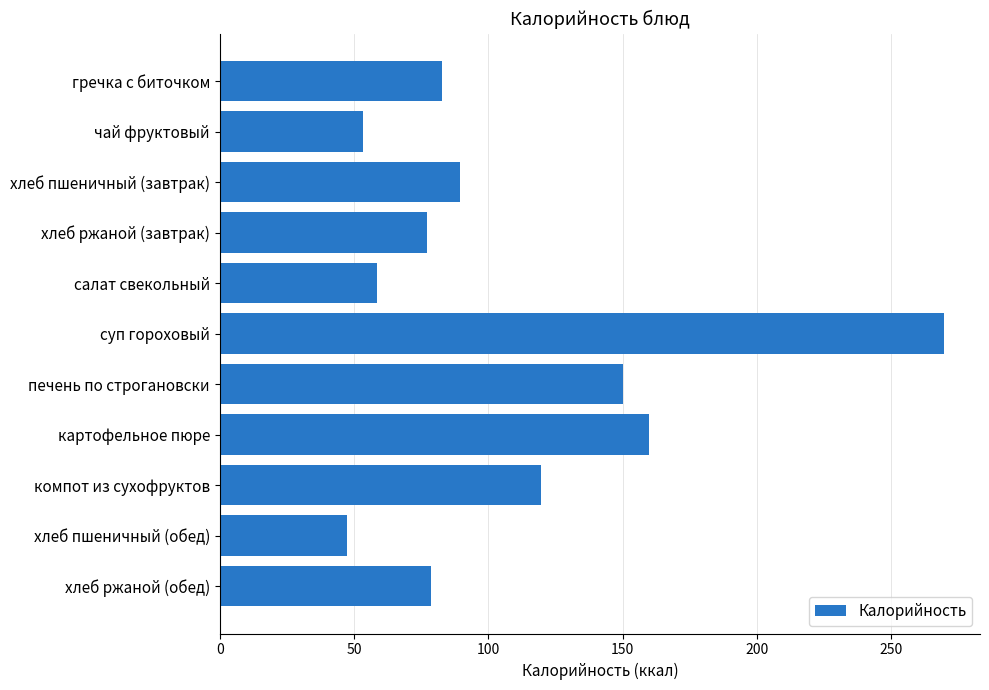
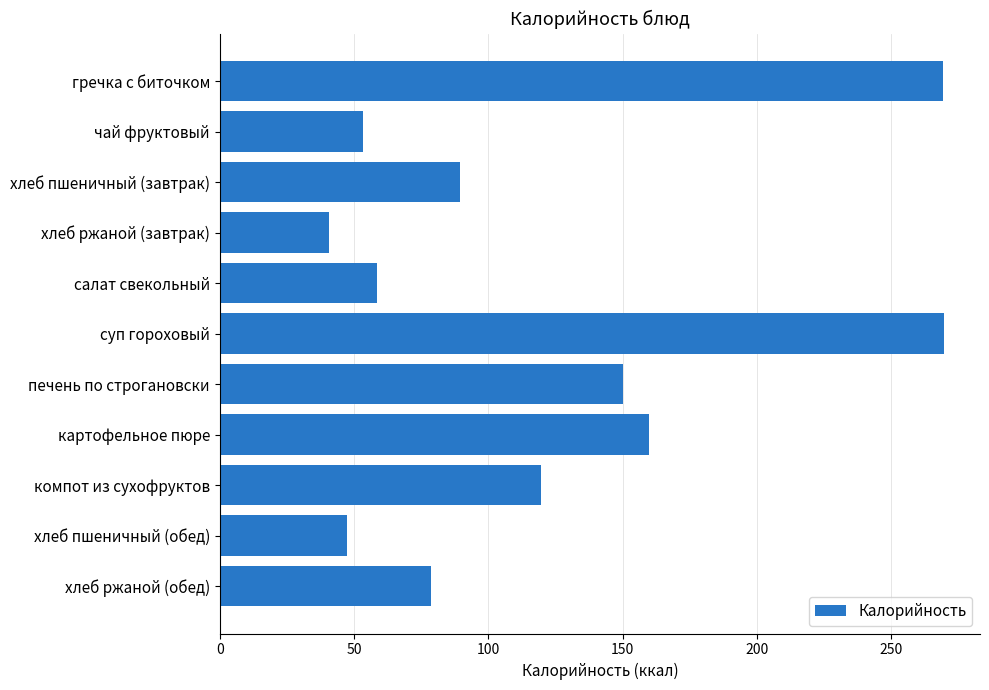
гречка с биточком: 83 -> 269
хлеб ржаной (завтрак): 77 -> 41
